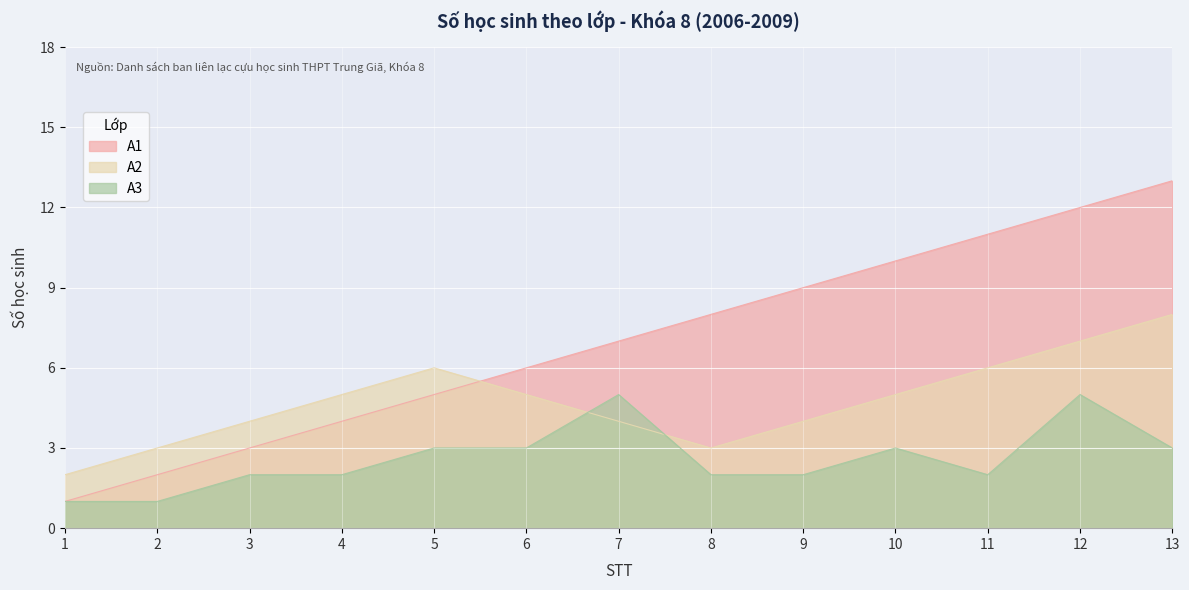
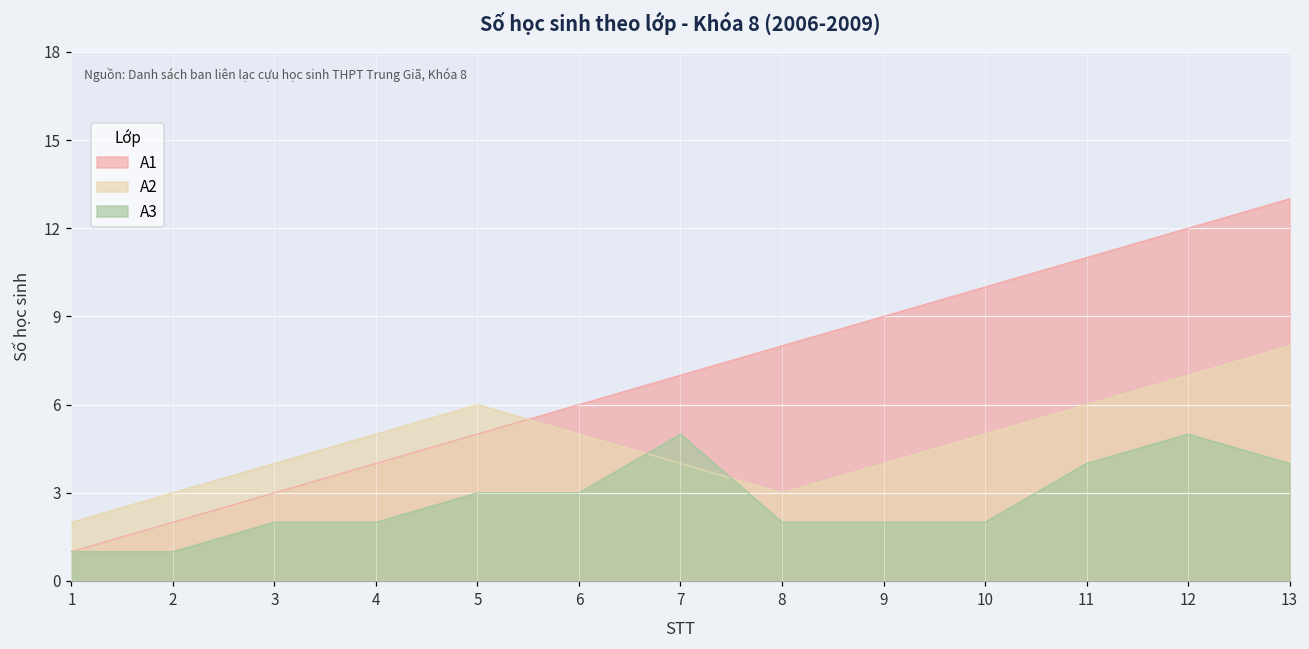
A3, 10: 3 -> 2
A3, 11: 2 -> 4
A3, 13: 3 -> 4
